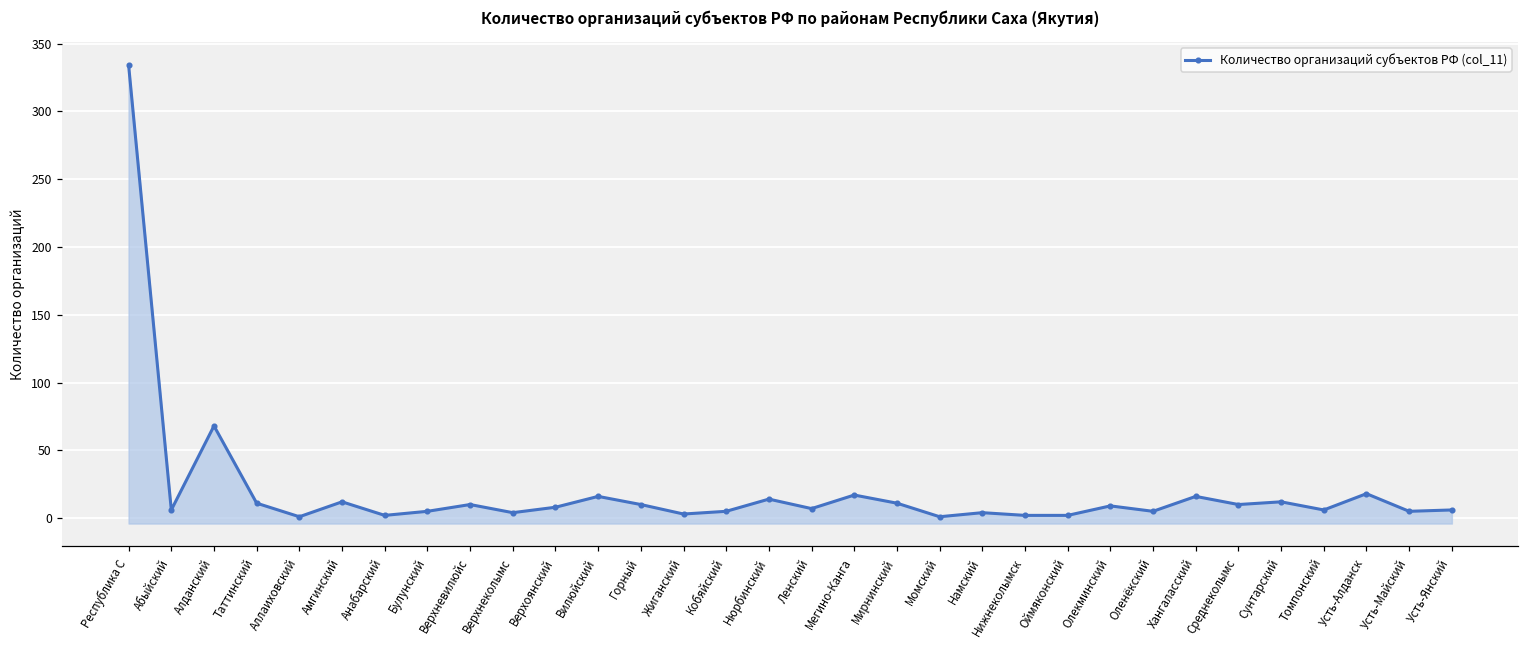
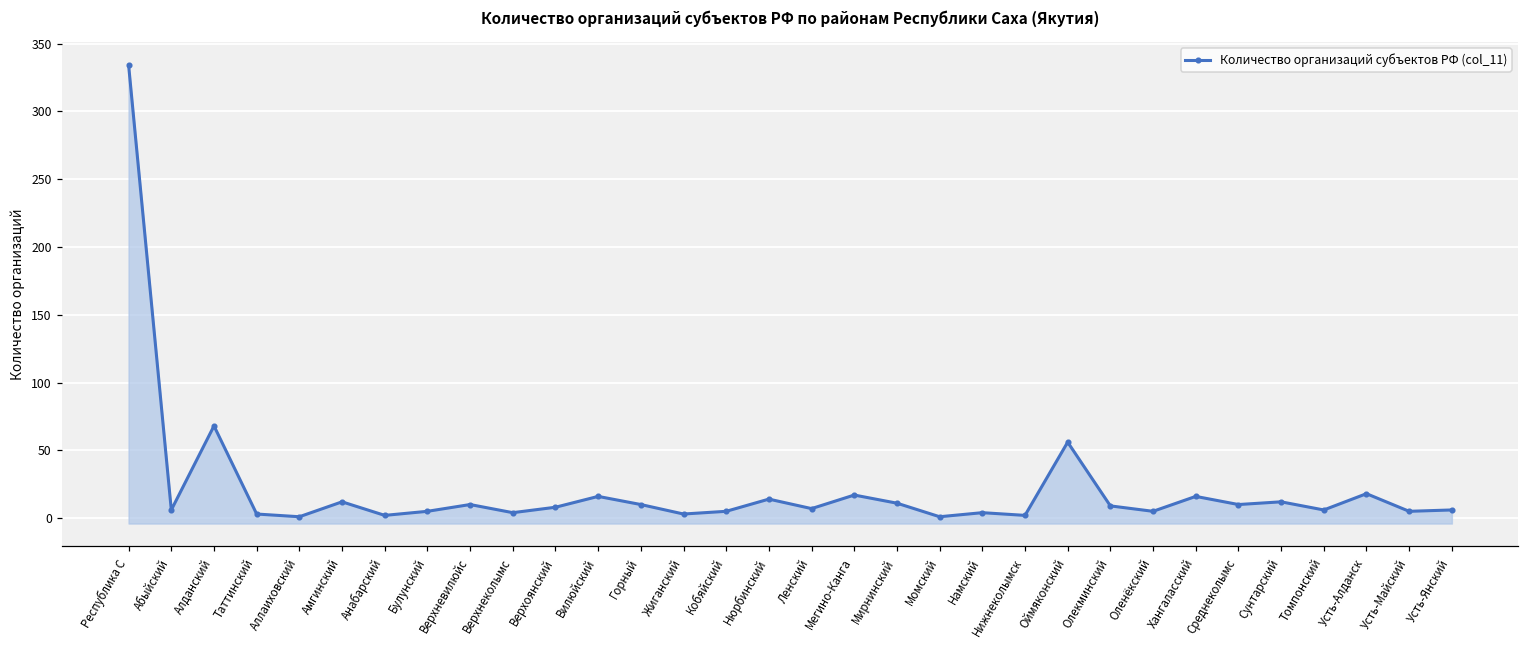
Таттинский: 11 -> 3
Оймяконский: 2 -> 56
